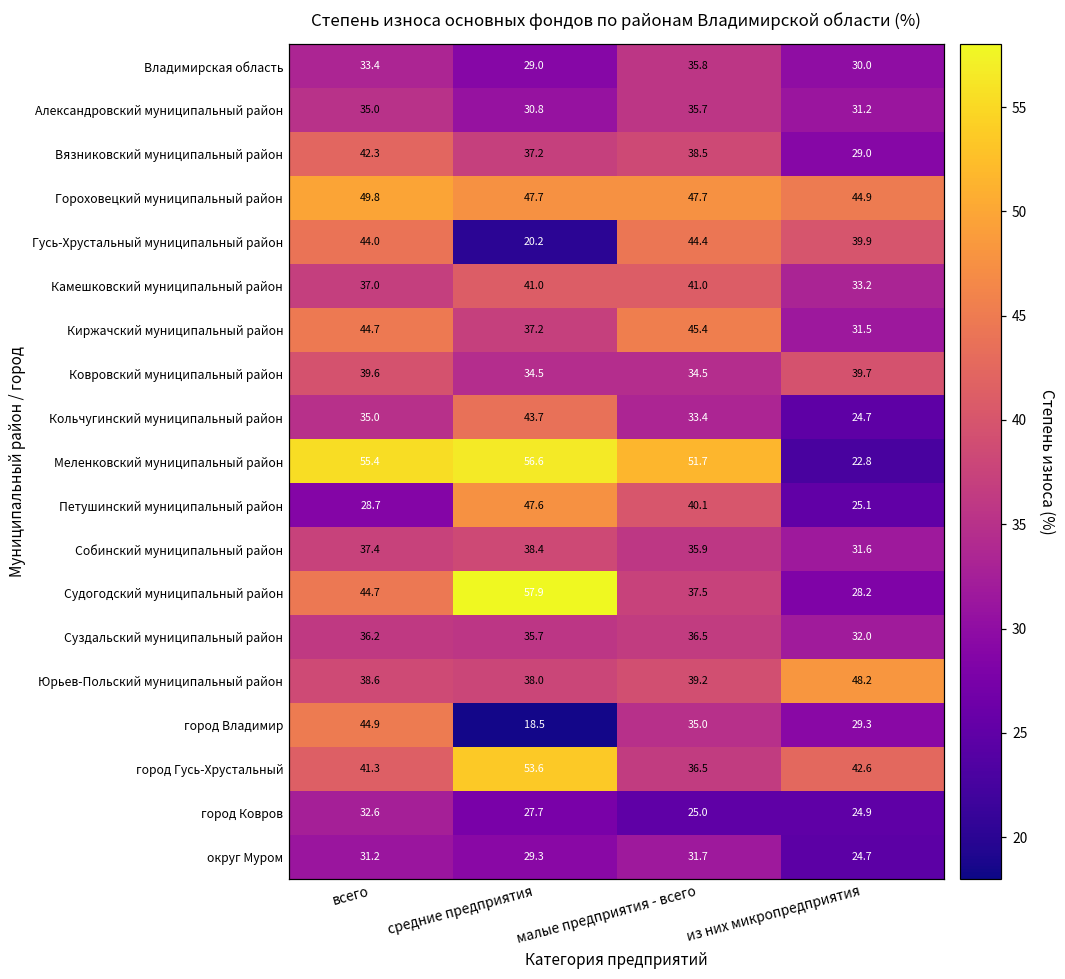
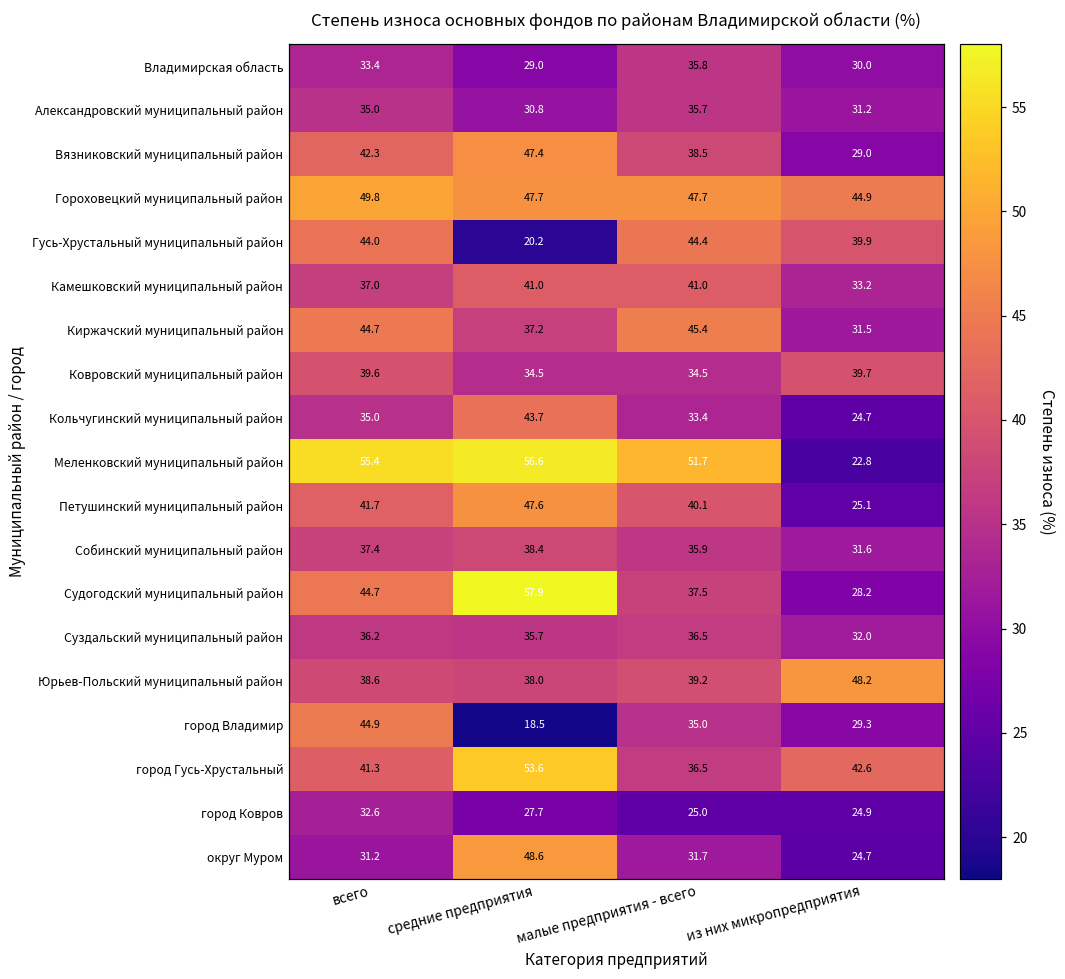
Вязниковский муниципальный район, средние предприятия: 37.2 -> 47.4
Петушинский муниципальный район, всего: 28.7 -> 41.7
округ Муром, средние предприятия: 29.3 -> 48.6
